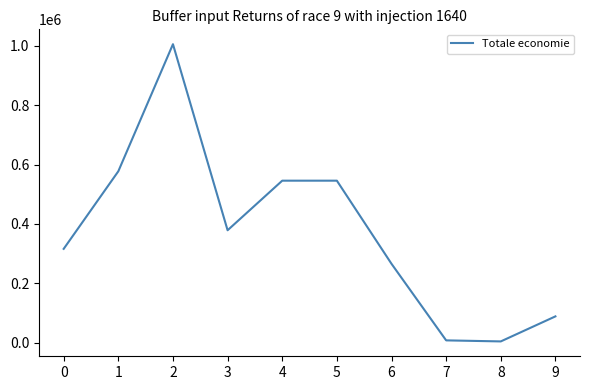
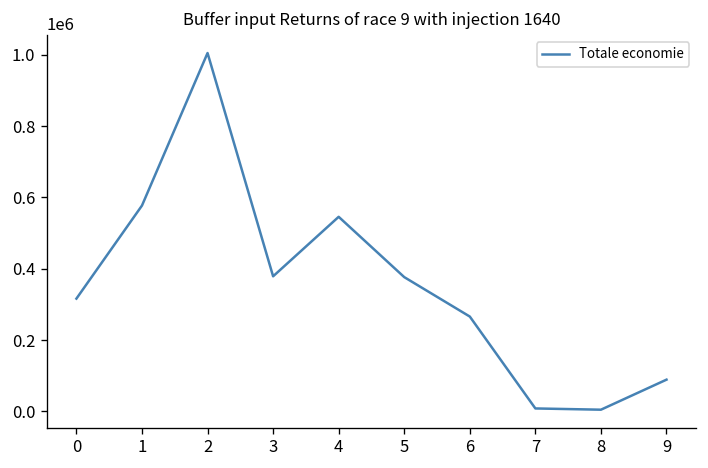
5: 550000 -> 380000
